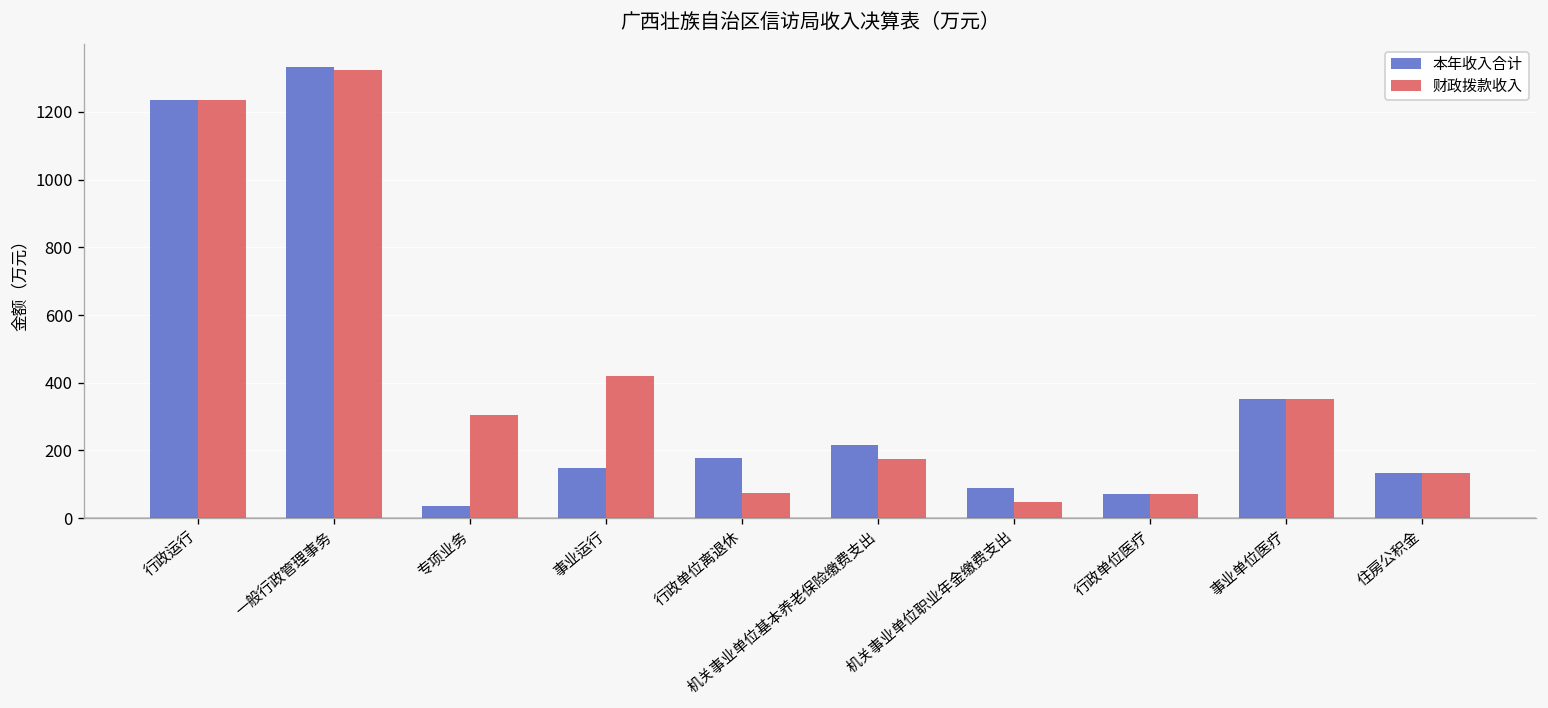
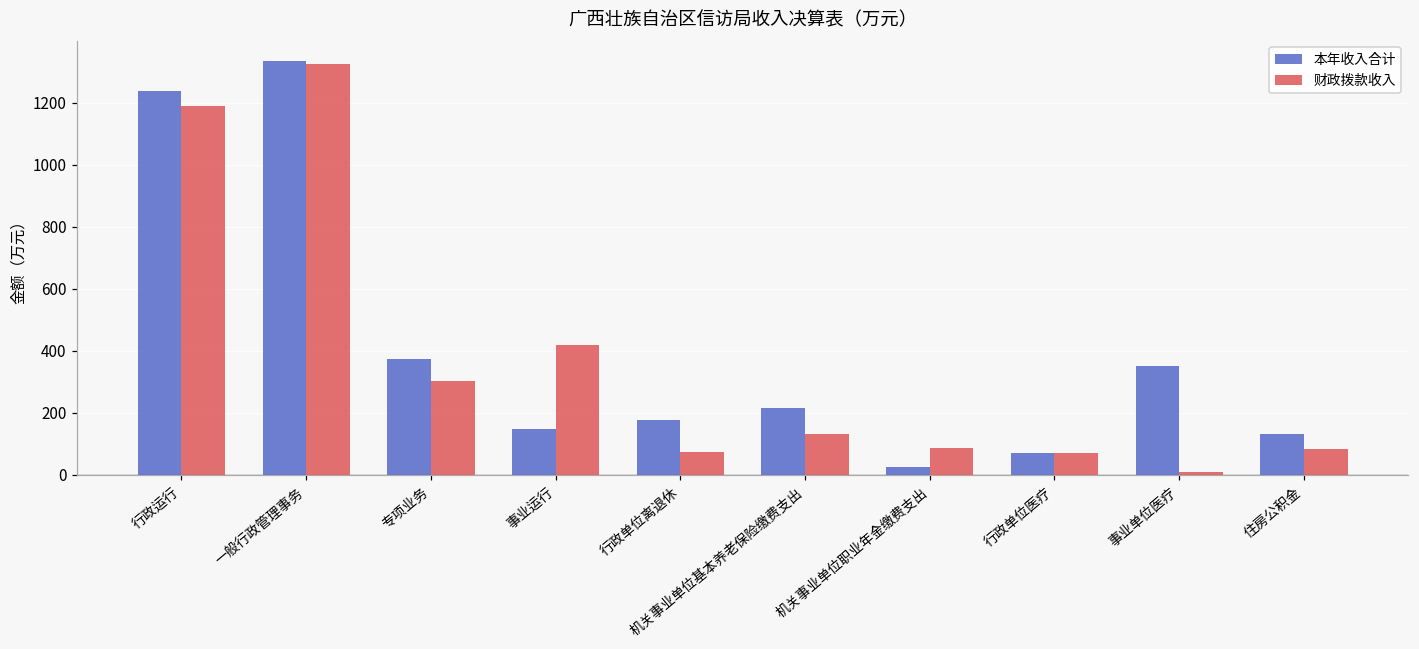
财政拨款收入, 行政运行: 1240 -> 1190
本年收入合计, 专项业务: 40 -> 370
财政拨款收入, 机关事业单位基本养老保险缴费支出: 180 -> 130
本年收入合计, 机关事业单位职业年金缴费支出: 90 -> 30
财政拨款收入, 机关事业单位职业年金缴费支出: 50 -> 90
财政拨款收入, 事业单位医疗: 350 -> 10
财政拨款收入, 住房公积金: 130 -> 80
